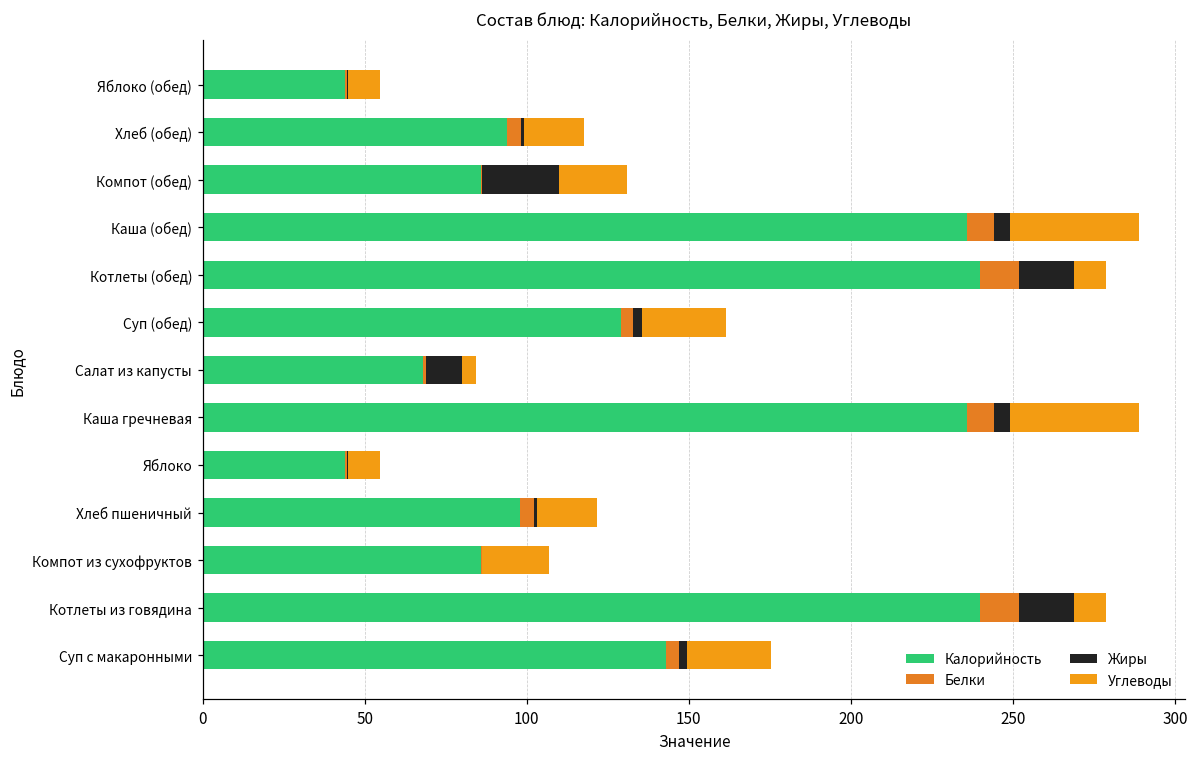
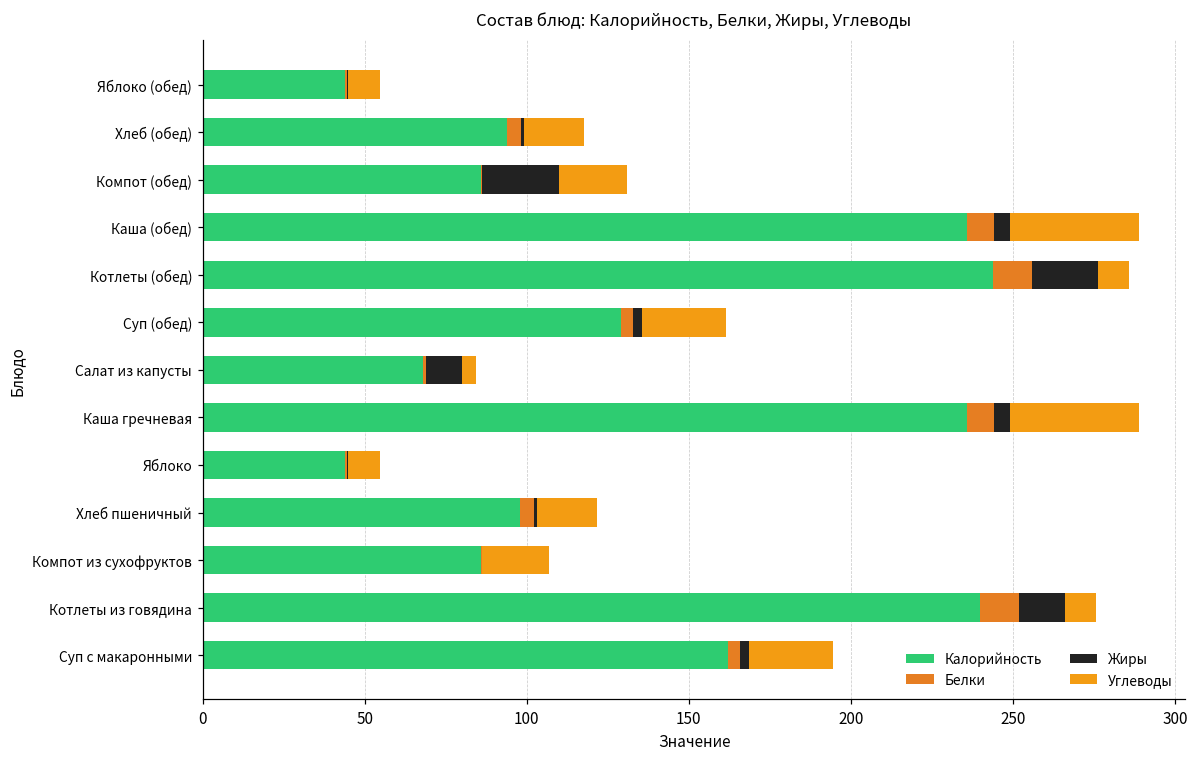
Калорийность, Котлеты (обед): 240 -> 244
Жиры, Котлеты (обед): 17 -> 20
Жиры, Котлеты из говядина: 17 -> 14
Калорийность, Суп с макаронными: 143 -> 162
